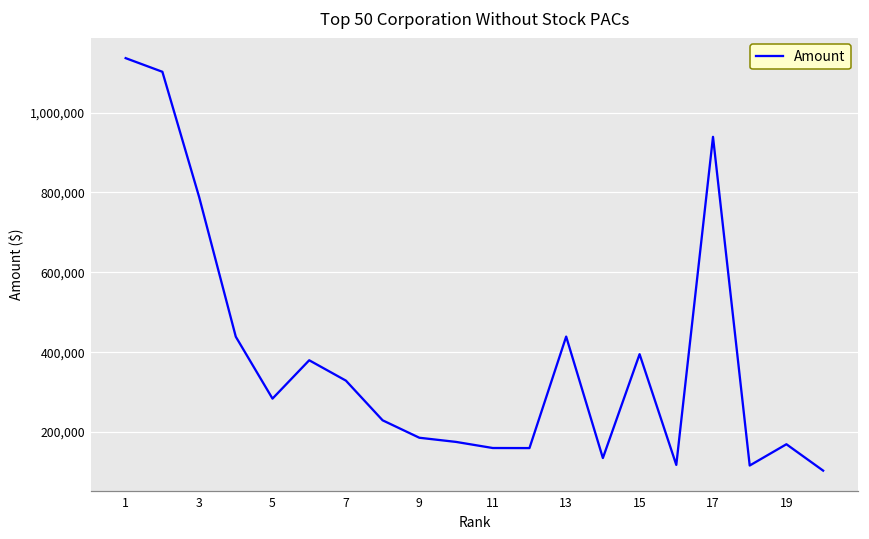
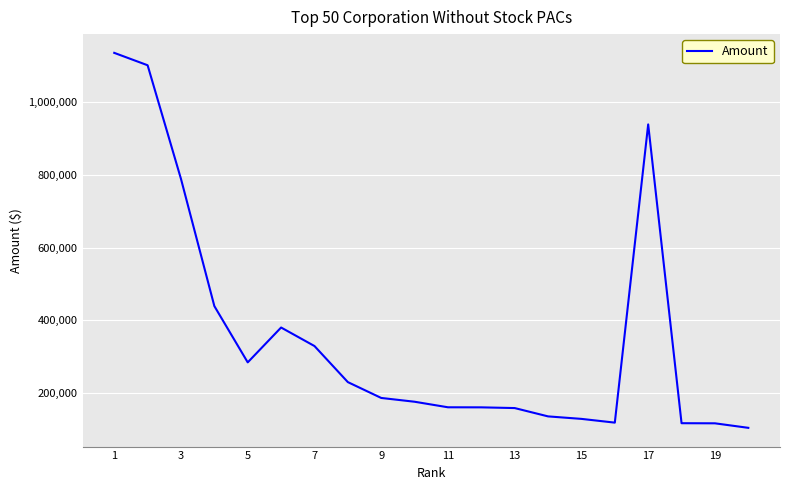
13: 440,000 -> 160,000
15: 400,000 -> 130,000
19: 170,000 -> 120,000
